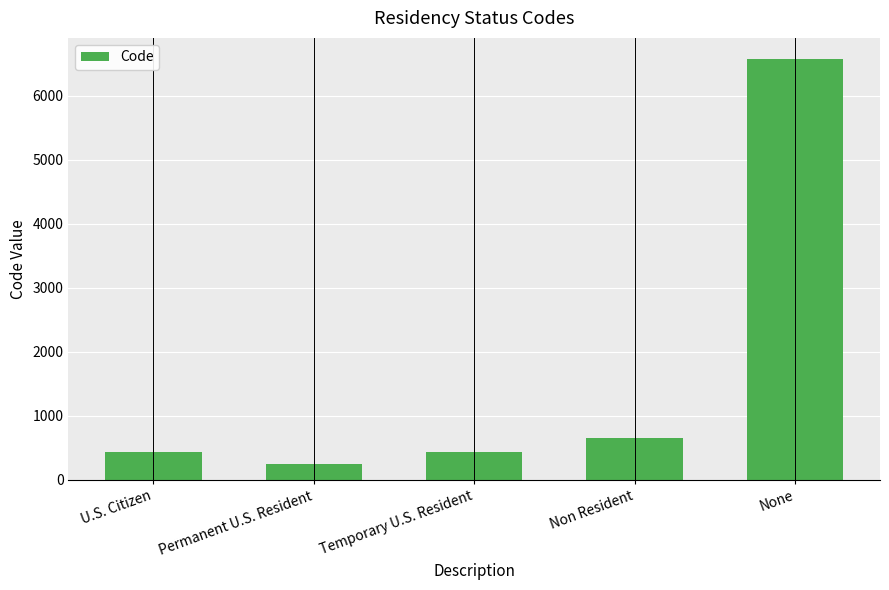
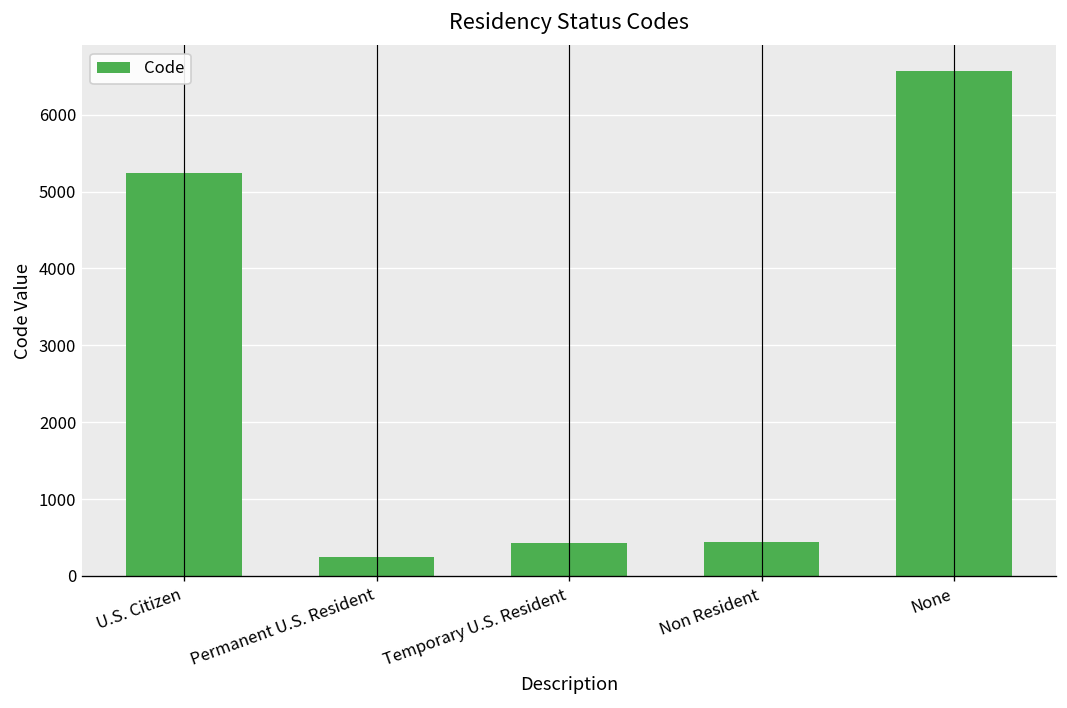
U.S. Citizen: 400 -> 5200
Non Resident: 700 -> 400
